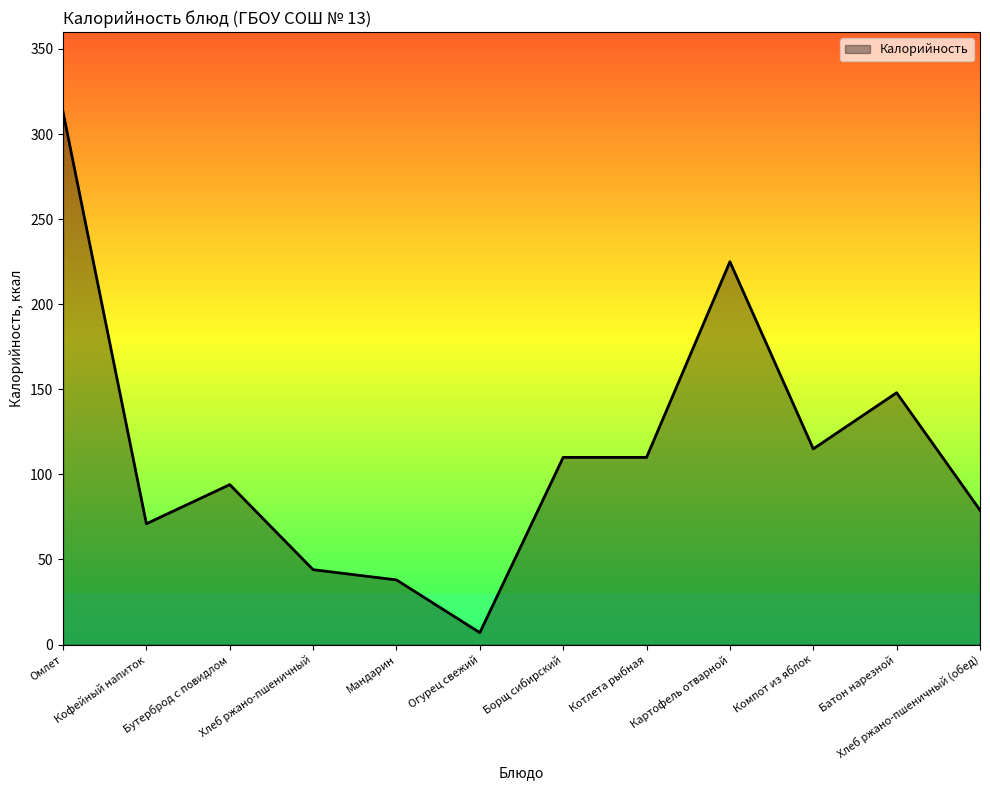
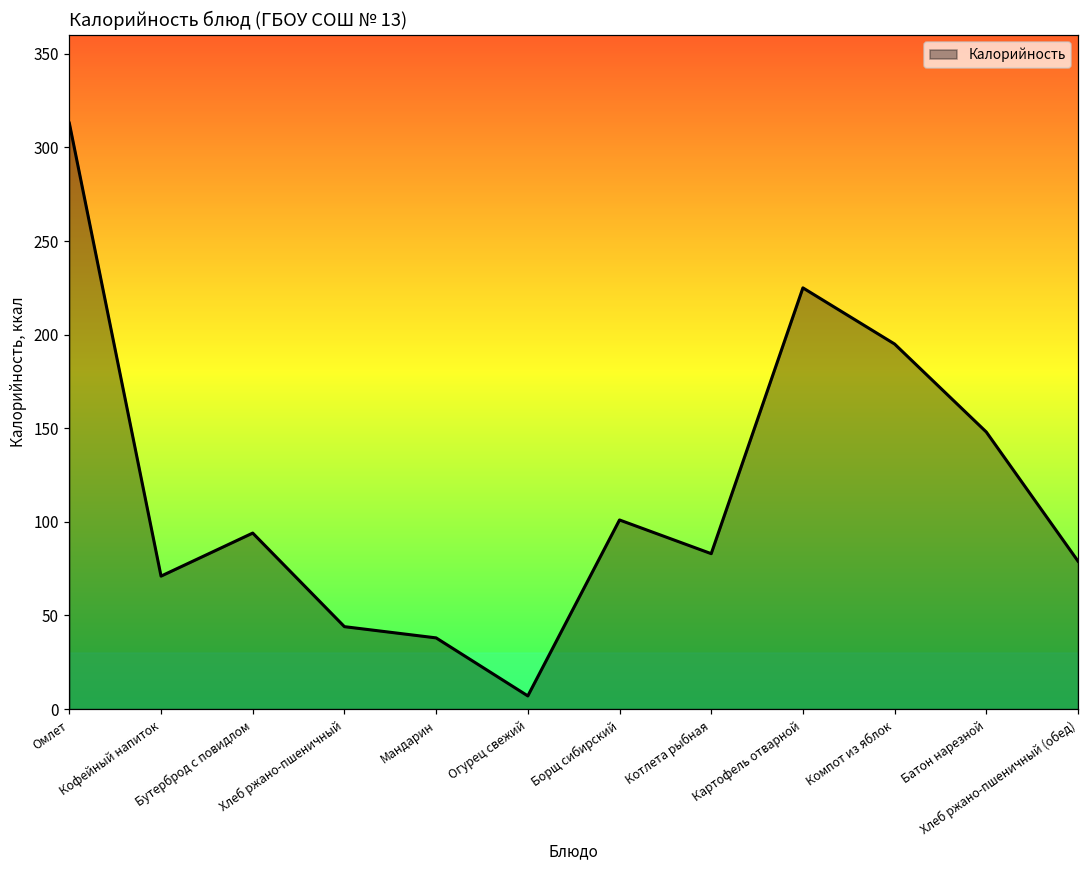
Борщ сибирский: 110 -> 101
Котлета рыбная: 110 -> 83
Компот из яблок: 115 -> 195
